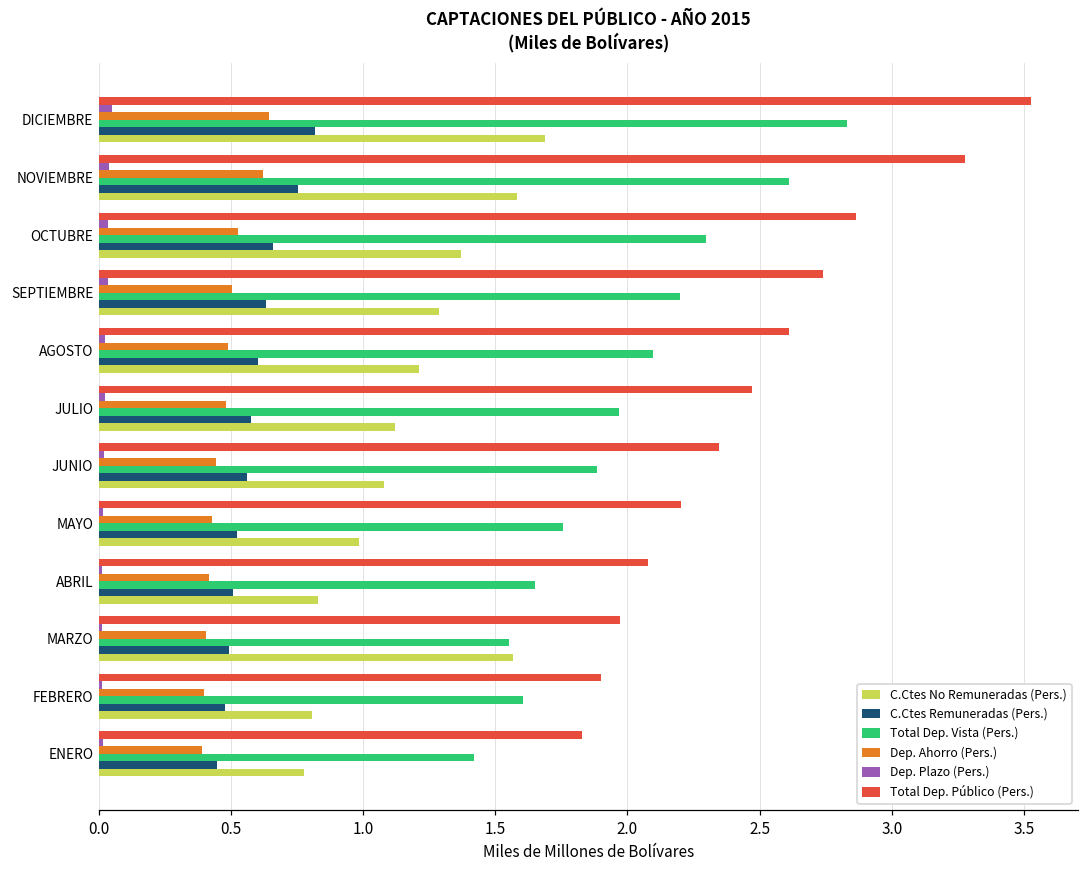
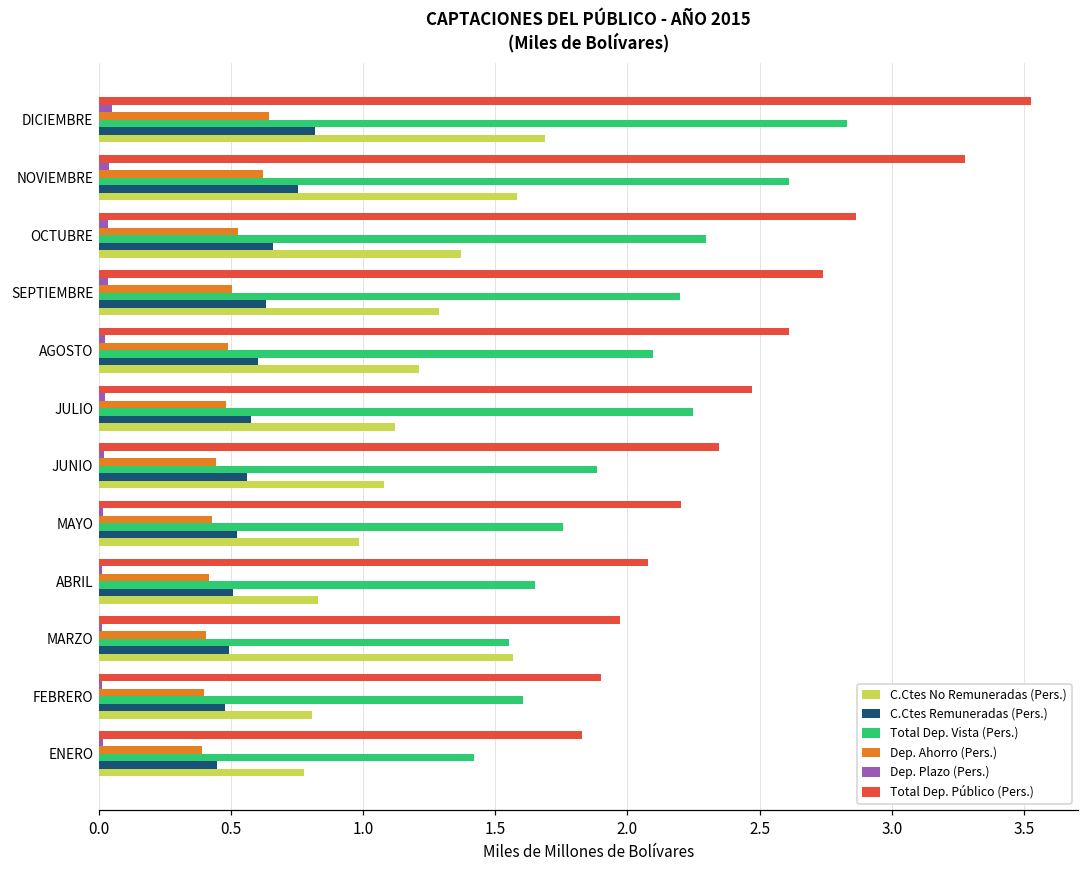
Total Dep. Vista (Pers.), JULIO: 1.97 -> 2.25
